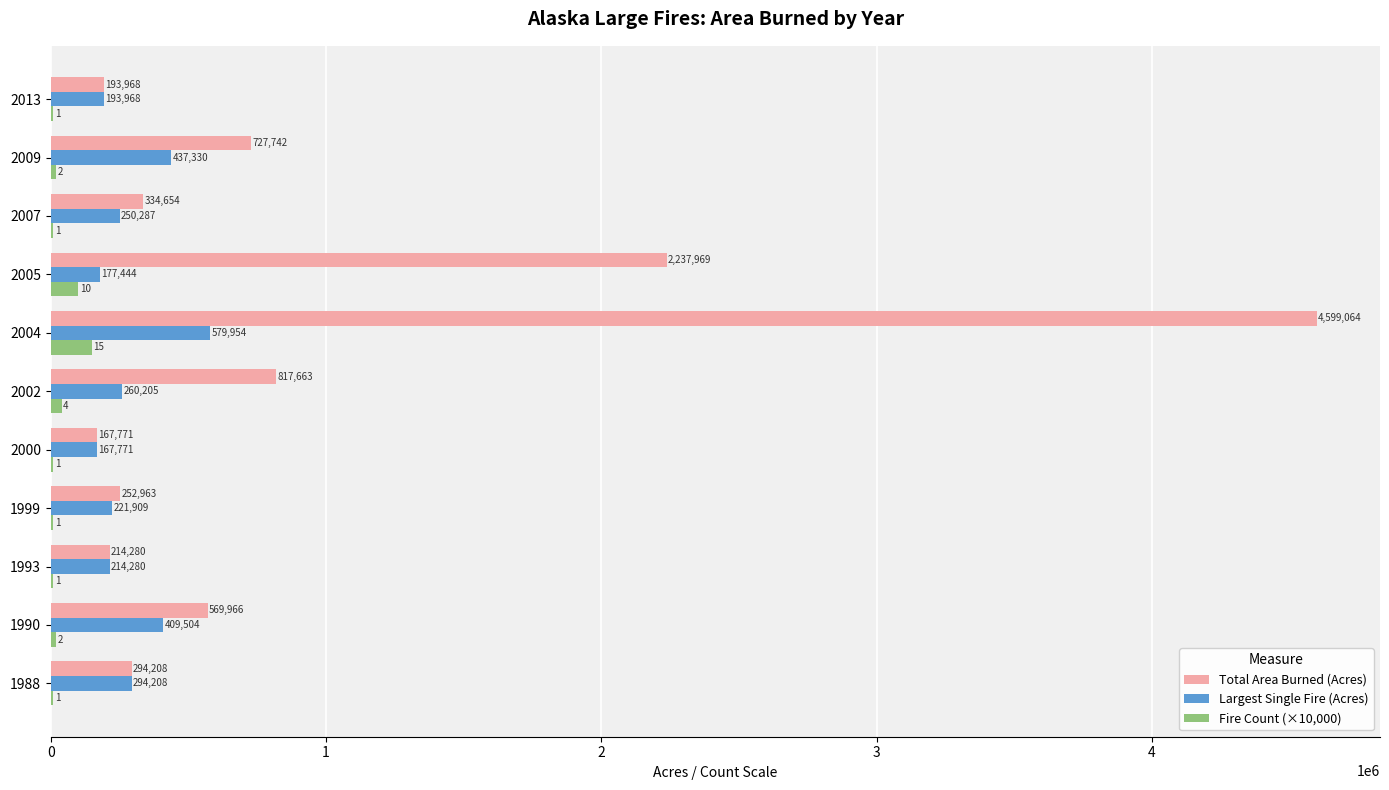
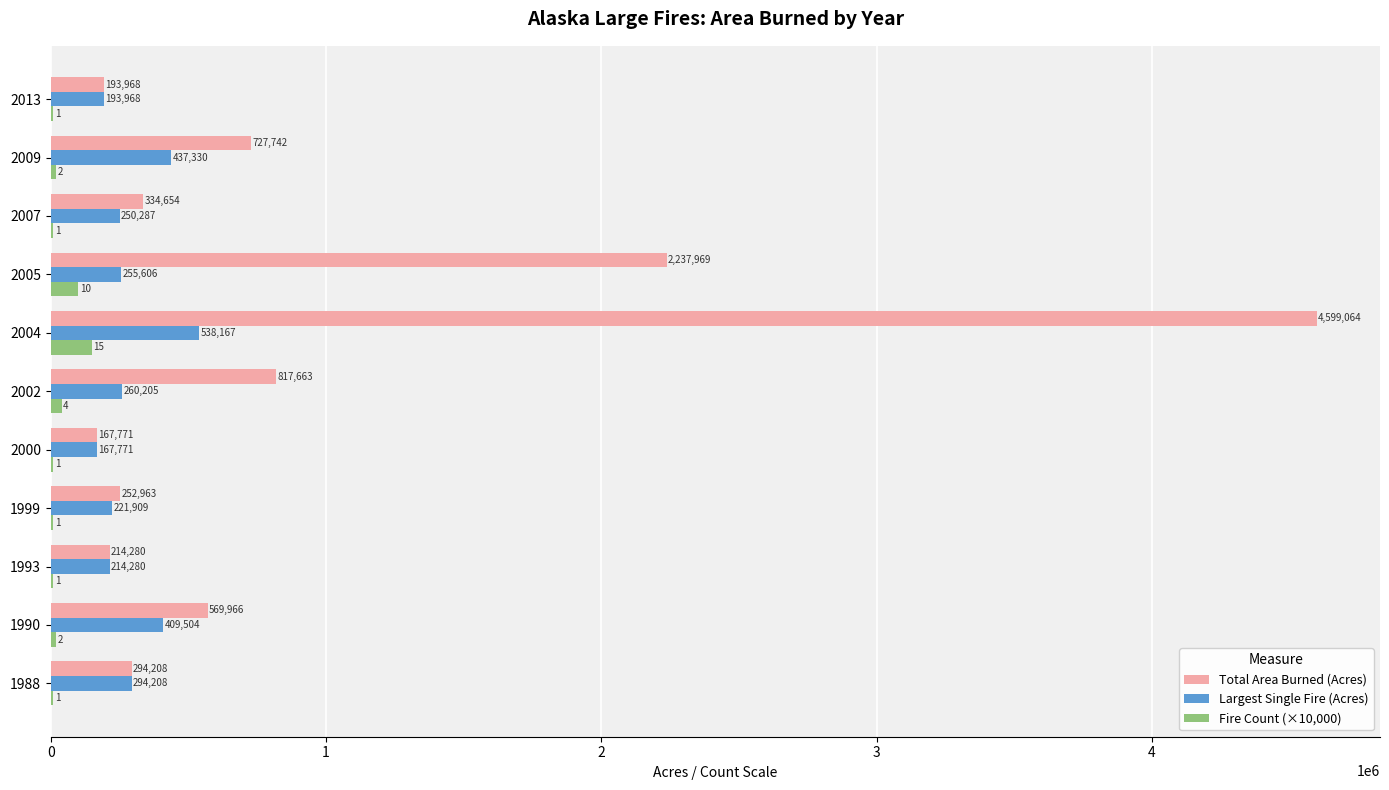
Largest Single Fire (Acres), 2005: 177,444 -> 255,606
Largest Single Fire (Acres), 2004: 579,954 -> 538,167
